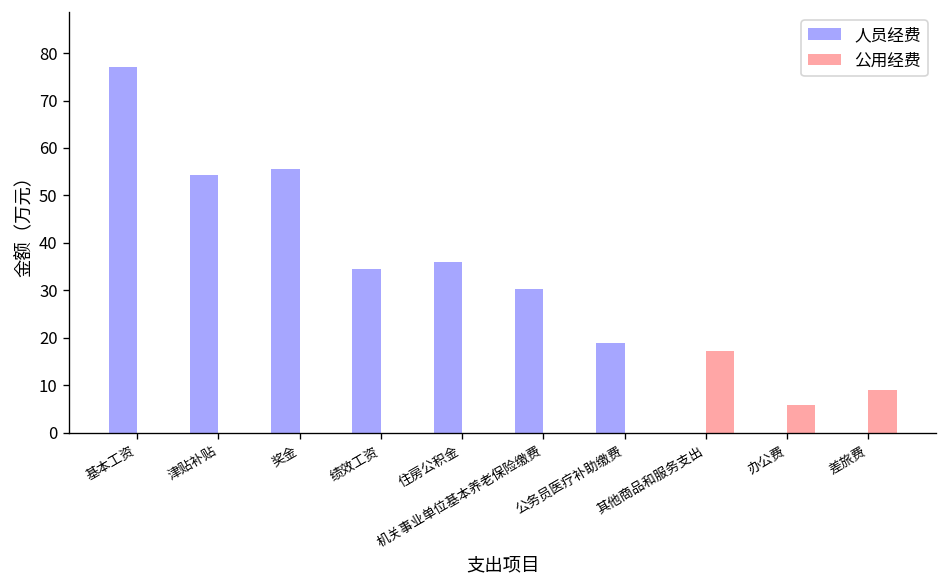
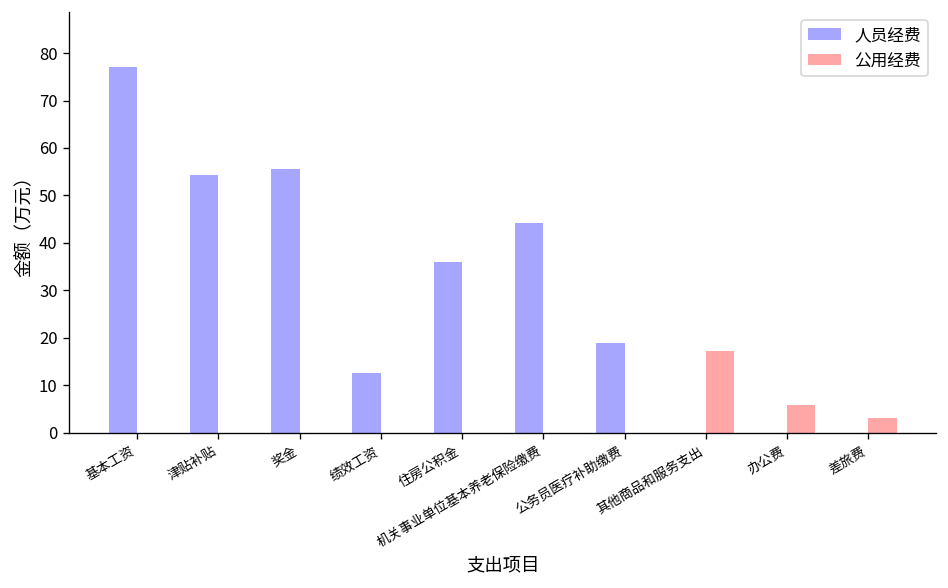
人员经费, 绩效工资: 34 -> 13
人员经费, 机关事业单位基本养老保险缴费: 30 -> 44
公用经费, 差旅费: 9 -> 3
